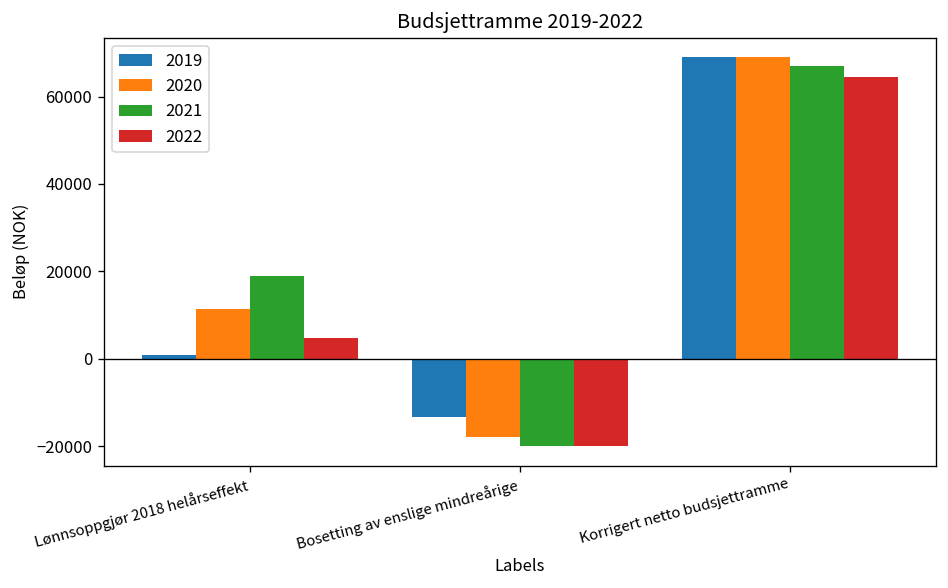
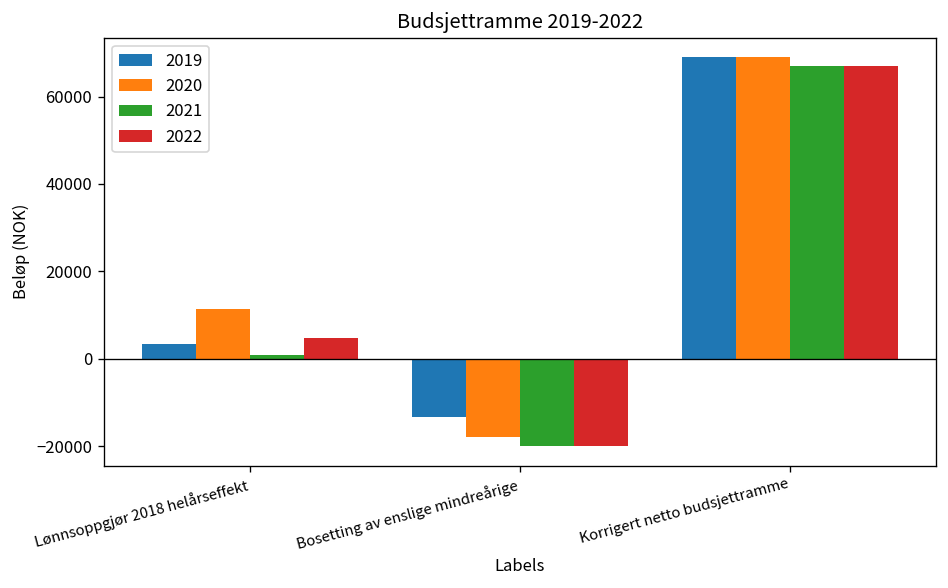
2019, Lønnsoppgjør 2018 helårseffekt: 1000 -> 3000
2021, Lønnsoppgjør 2018 helårseffekt: 19000 -> 1000
2022, Korrigert netto budsjettramme: 65000 -> 67000
